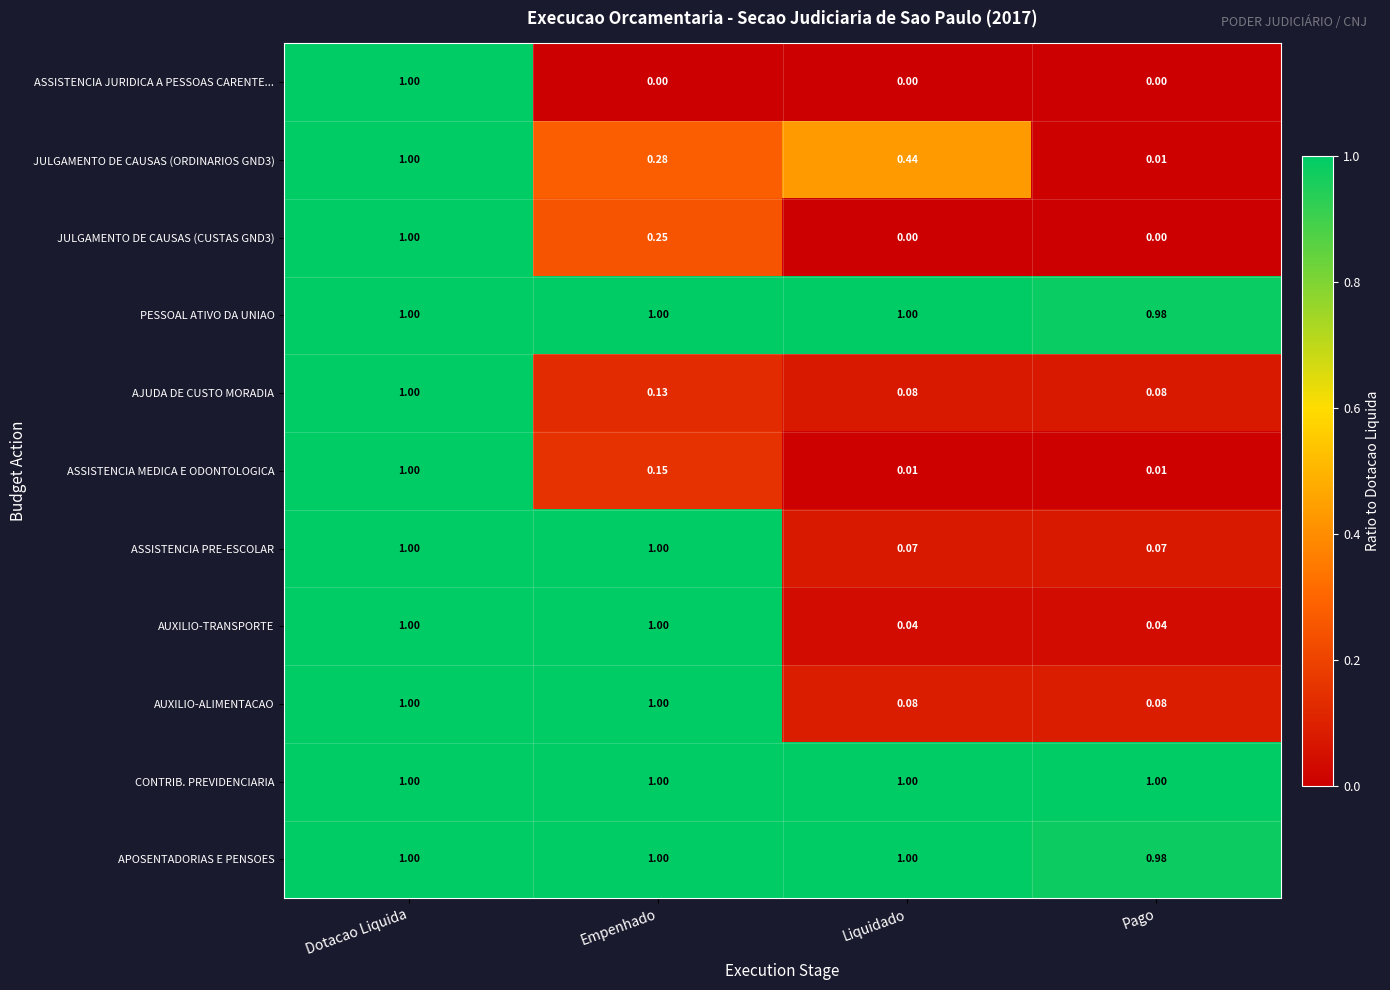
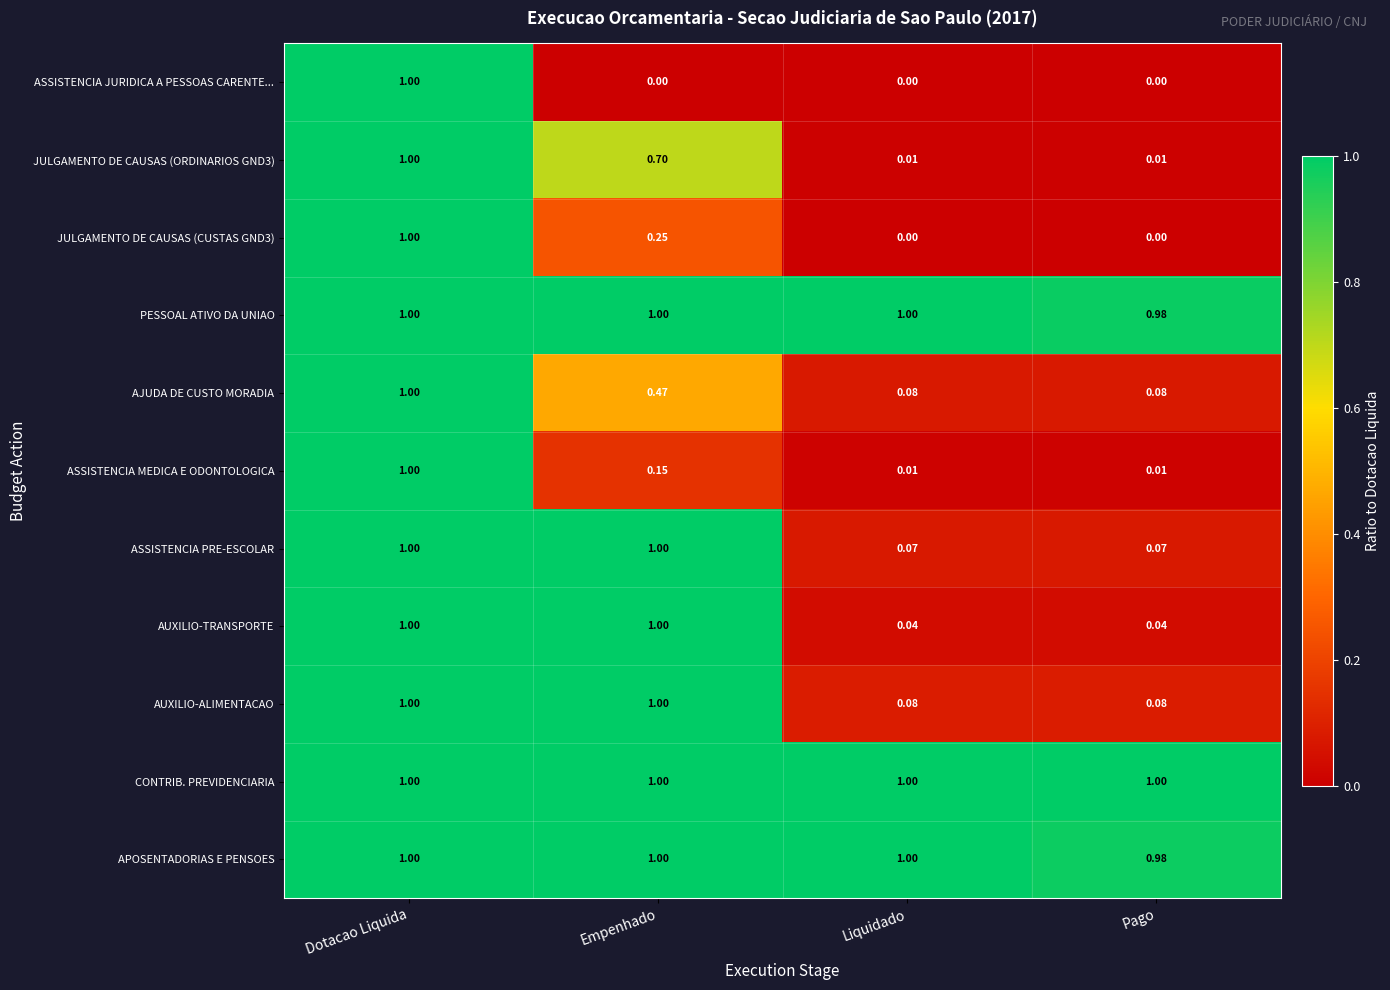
JULGAMENTO DE CAUSAS (ORDINARIOS GND3), Empenhado: 0.28 -> 0.70
JULGAMENTO DE CAUSAS (ORDINARIOS GND3), Liquidado: 0.44 -> 0.01
AJUDA DE CUSTO MORADIA, Empenhado: 0.13 -> 0.47
